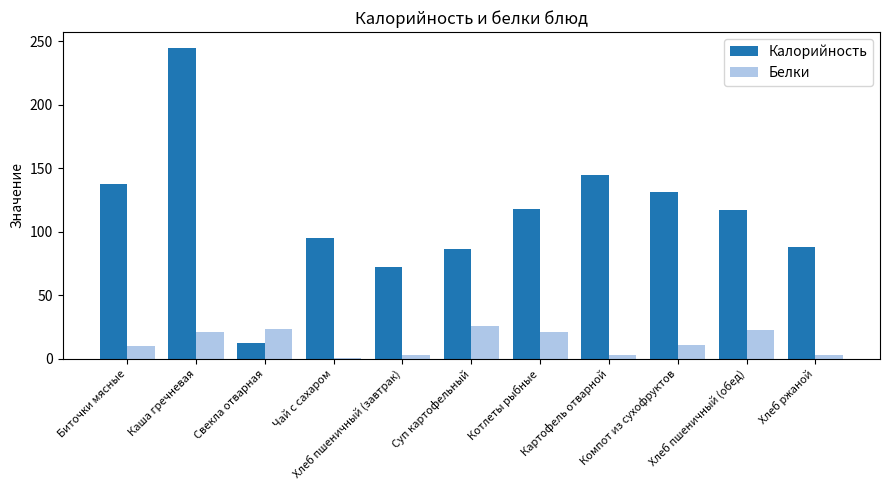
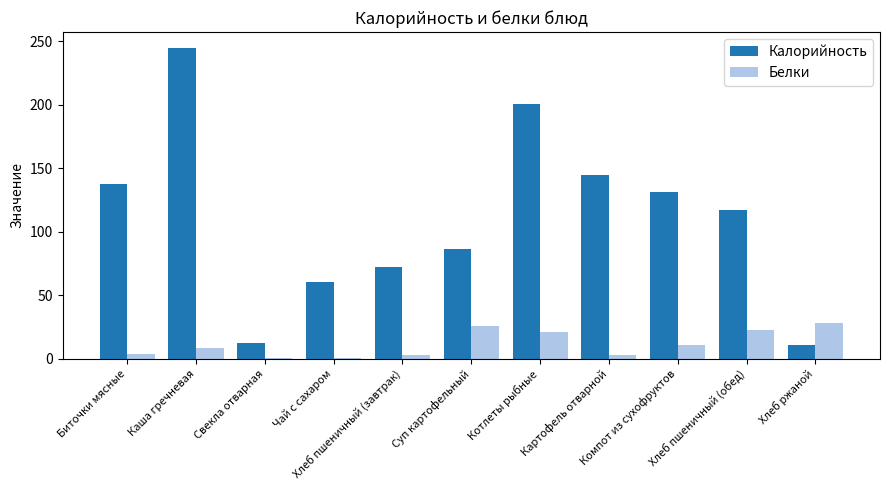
Белки, Биточки мясные: 10 -> 4
Белки, Каша гречневая: 21 -> 8
Белки, Свекла отварная: 23 -> 0
Калорийность, Чай с сахаром: 95 -> 60
Калорийность, Котлеты рыбные: 118 -> 201
Калорийность, Хлеб ржаной: 88 -> 11
Белки, Хлеб ржаной: 3 -> 28
